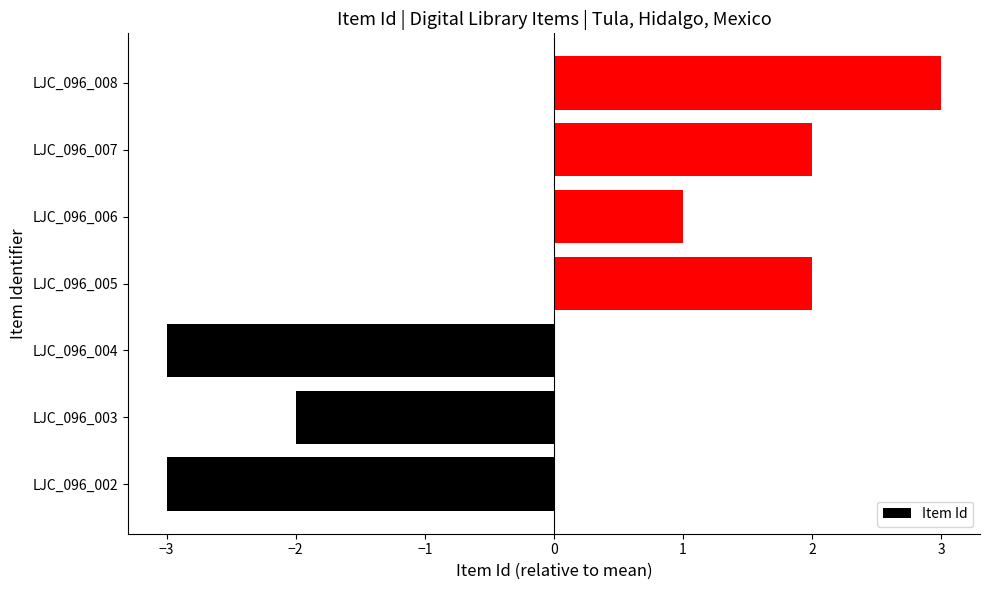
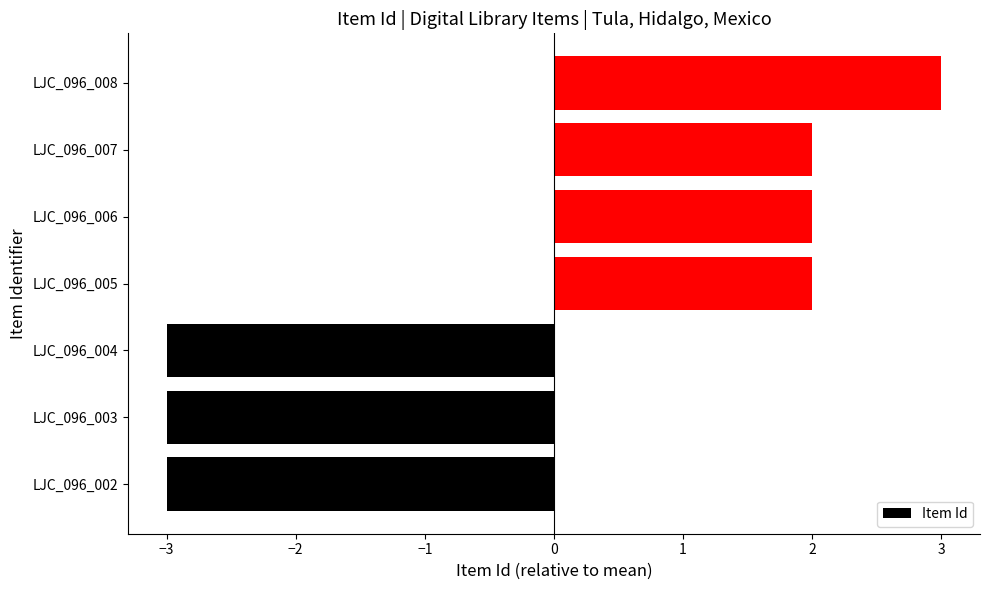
LJC_096_006: 1.00 -> 2.00
LJC_096_003: -2.00 -> -3.00
